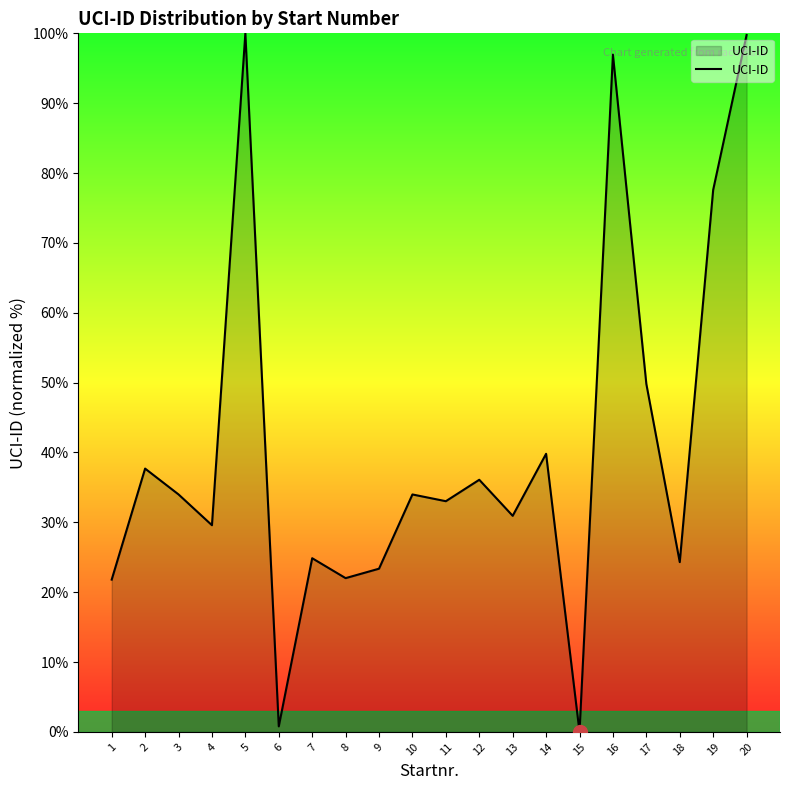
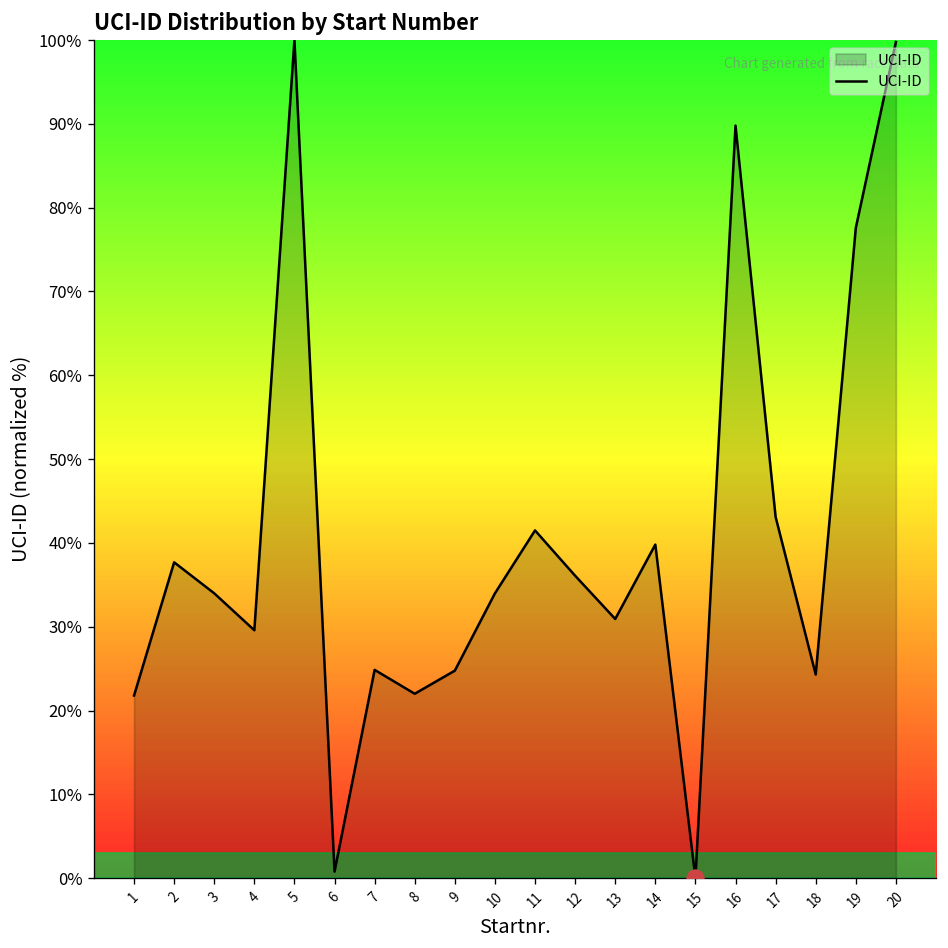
UCI-ID, 9: 23% -> 25%
UCI-ID, 11: 33% -> 41%
UCI-ID, 16: 97% -> 90%
UCI-ID, 17: 50% -> 43%
